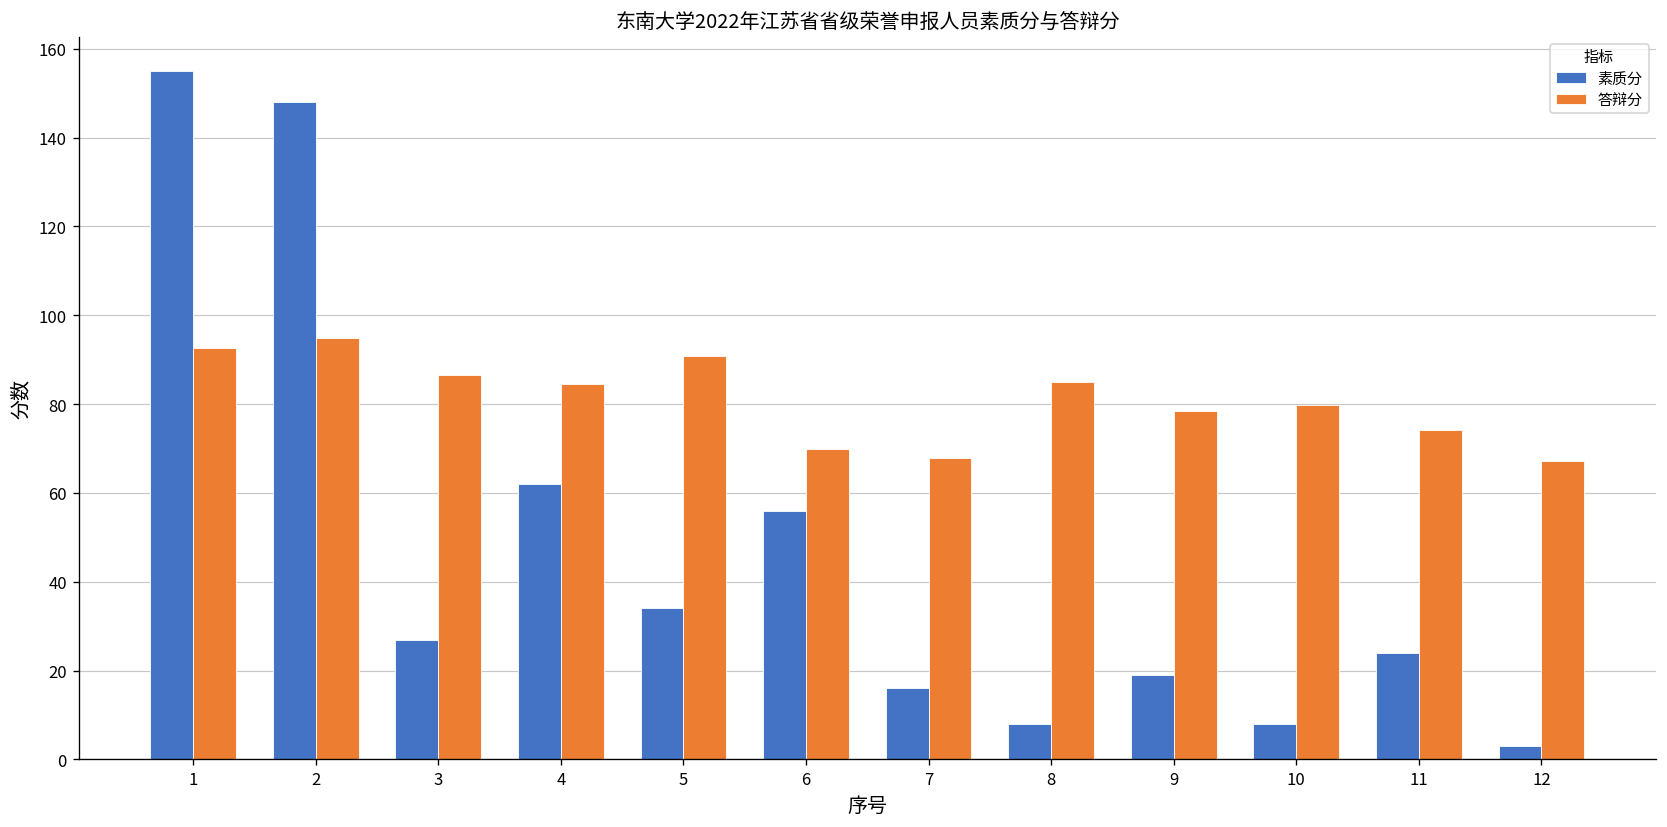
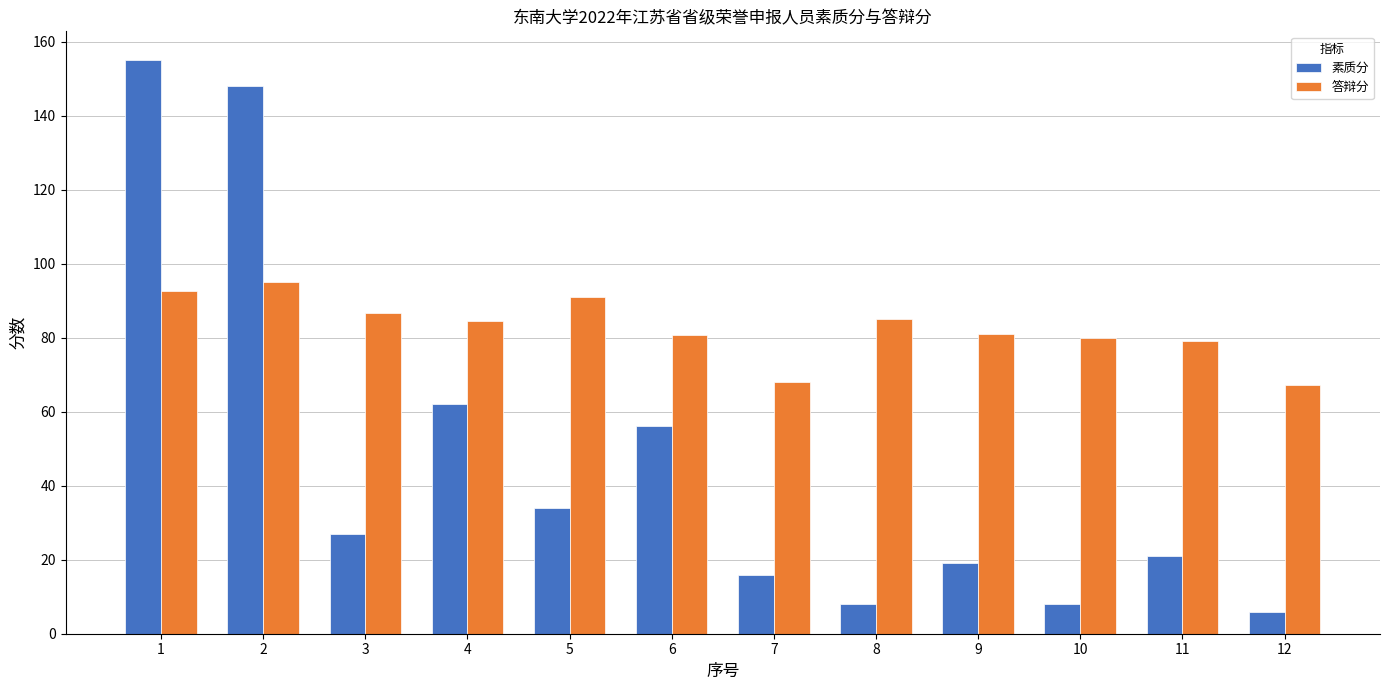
答辩分, 6: 70 -> 81
答辩分, 9: 78 -> 81
素质分, 11: 24 -> 21
答辩分, 11: 74 -> 79
素质分, 12: 3 -> 6
